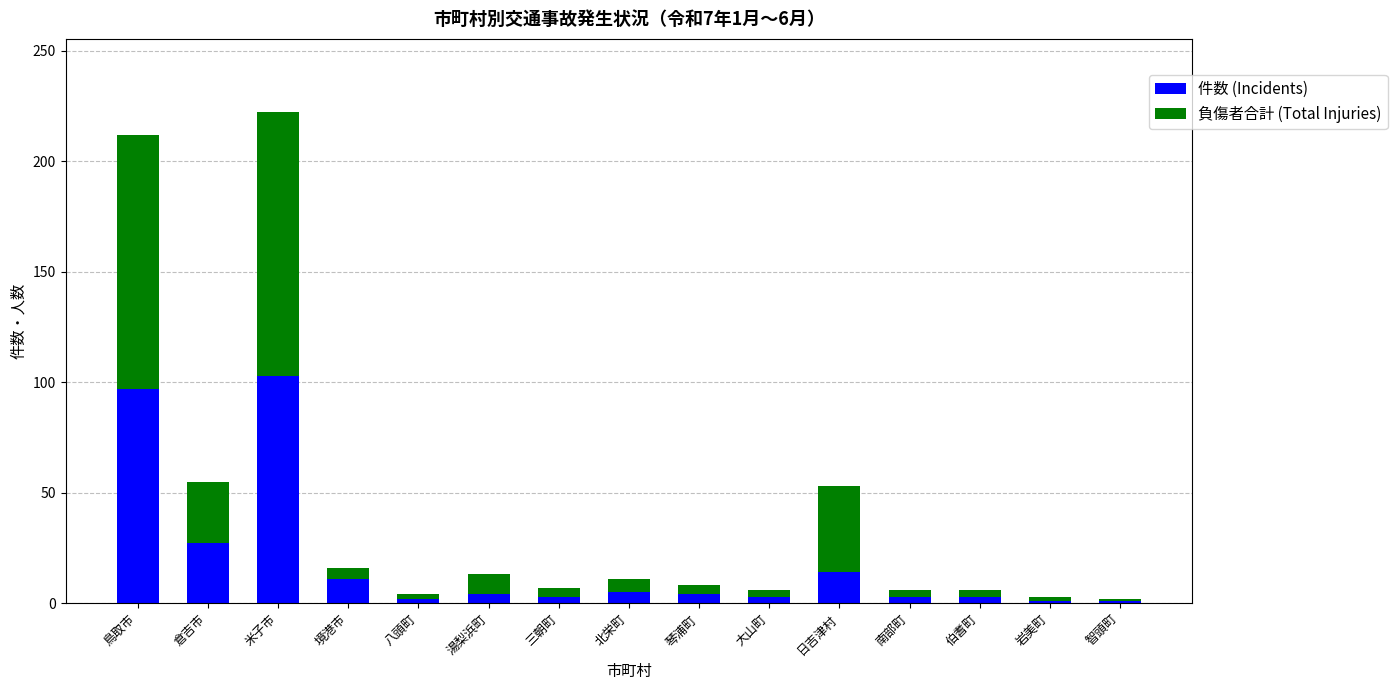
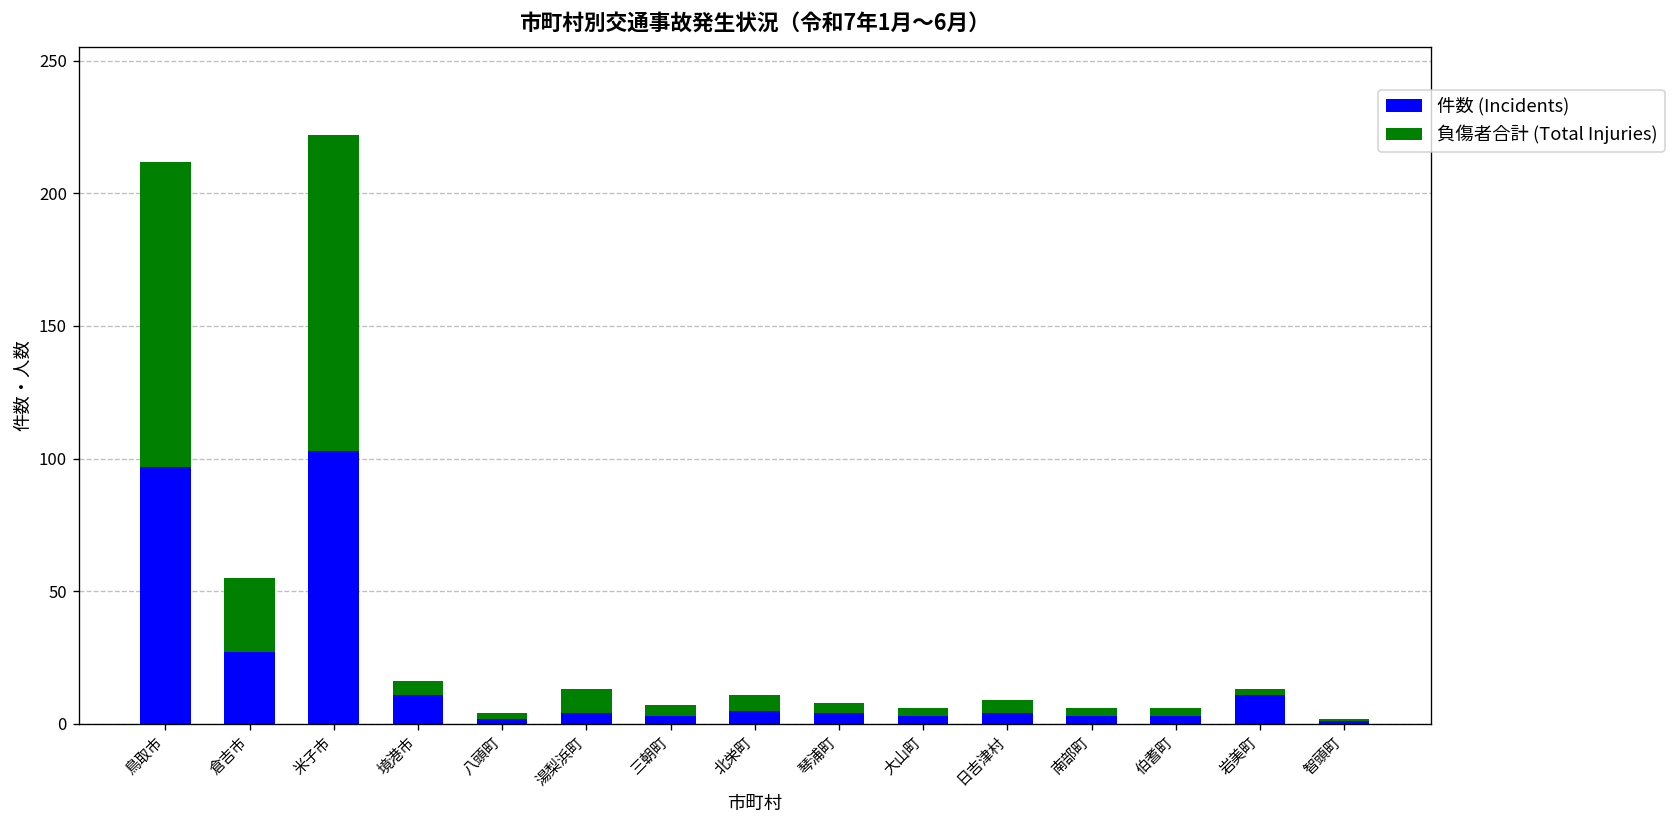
件数 (Incidents), 日吉津村: 14 -> 4
負傷者合計 (Total Injuries), 日吉津村: 39 -> 5
件数 (Incidents), 岩美町: 1 -> 11
